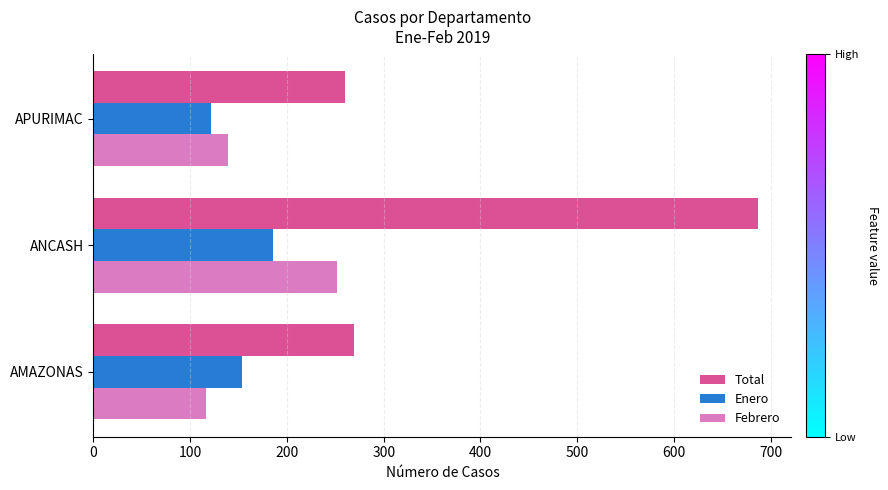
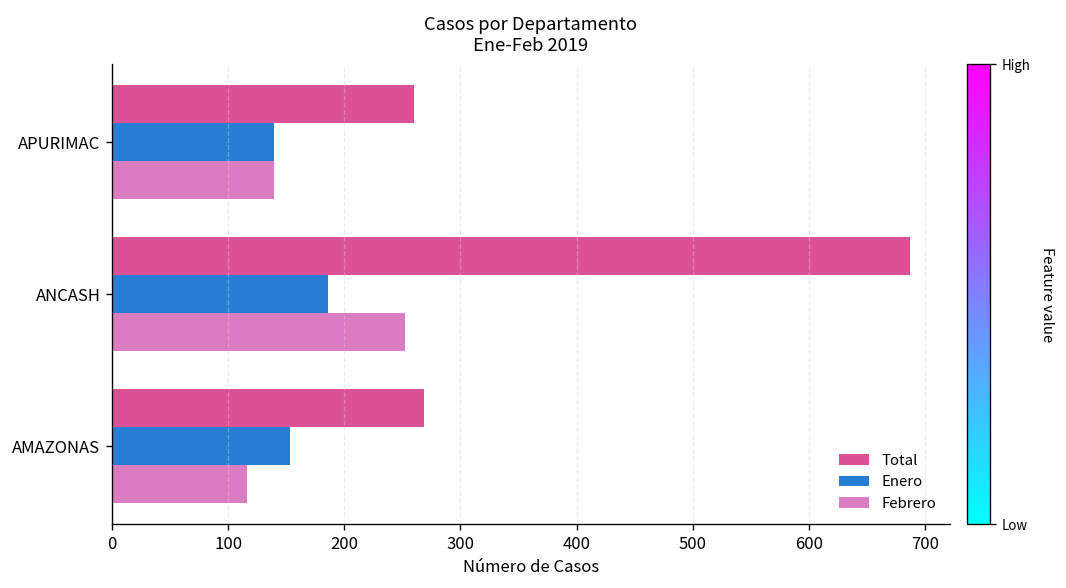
Enero, APURIMAC: 120 -> 140
